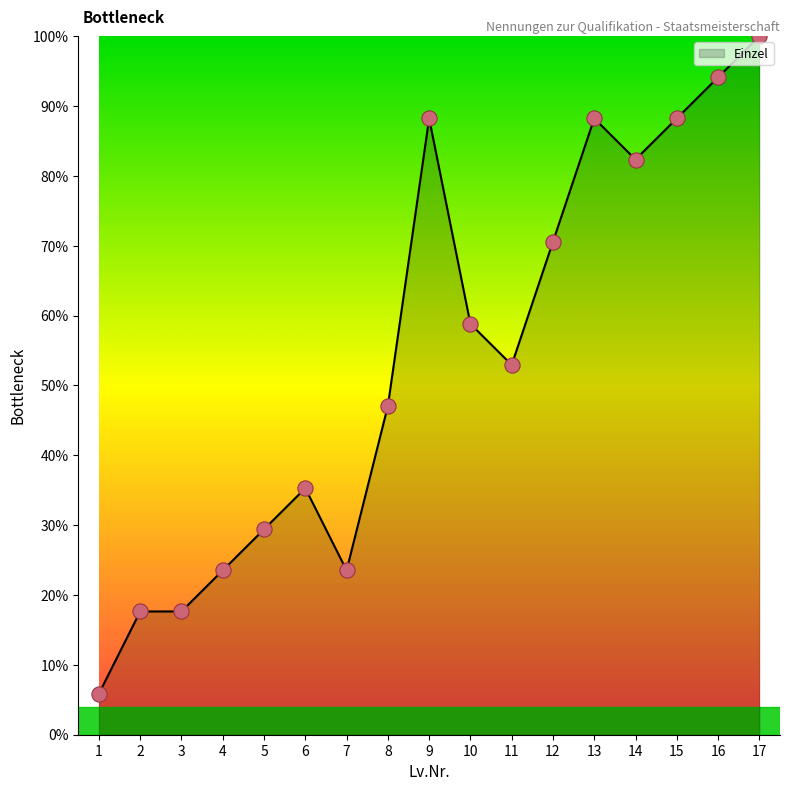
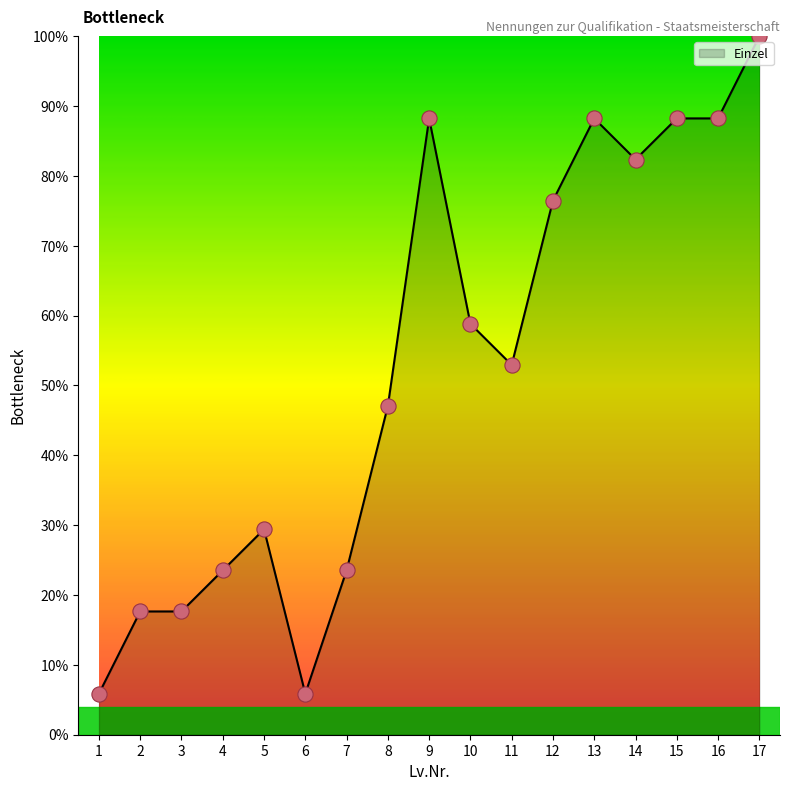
6: 35% -> 6%
12: 71% -> 76%
16: 94% -> 88%
